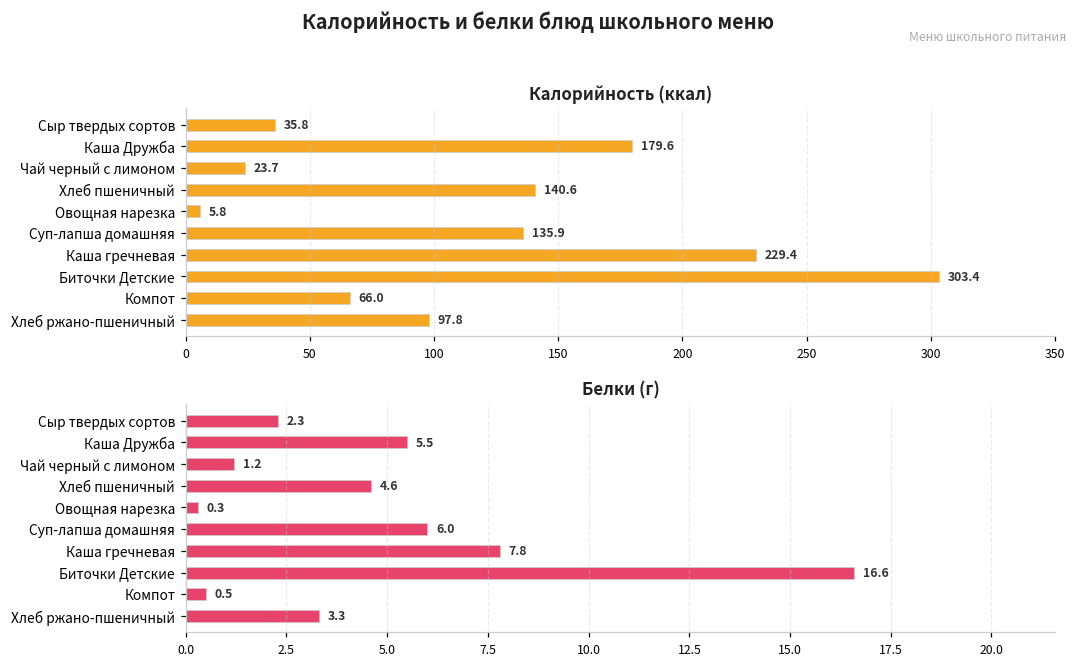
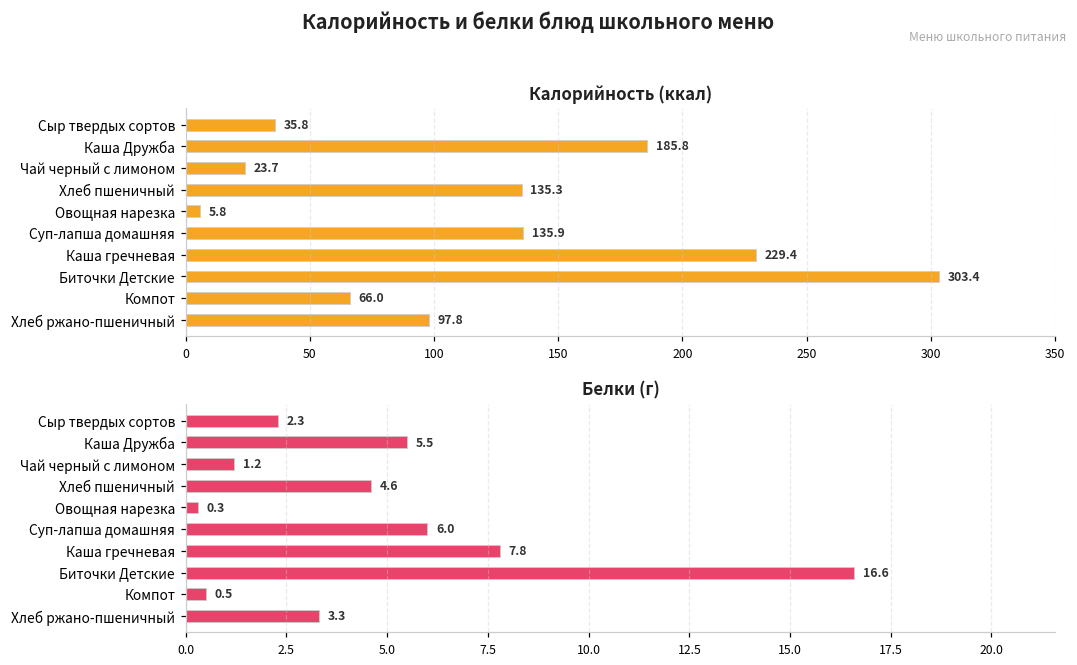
Калорийность (ккал), Каша Дружба: 179.6 -> 185.8
Калорийность (ккал), Хлеб пшеничный: 140.6 -> 135.3
